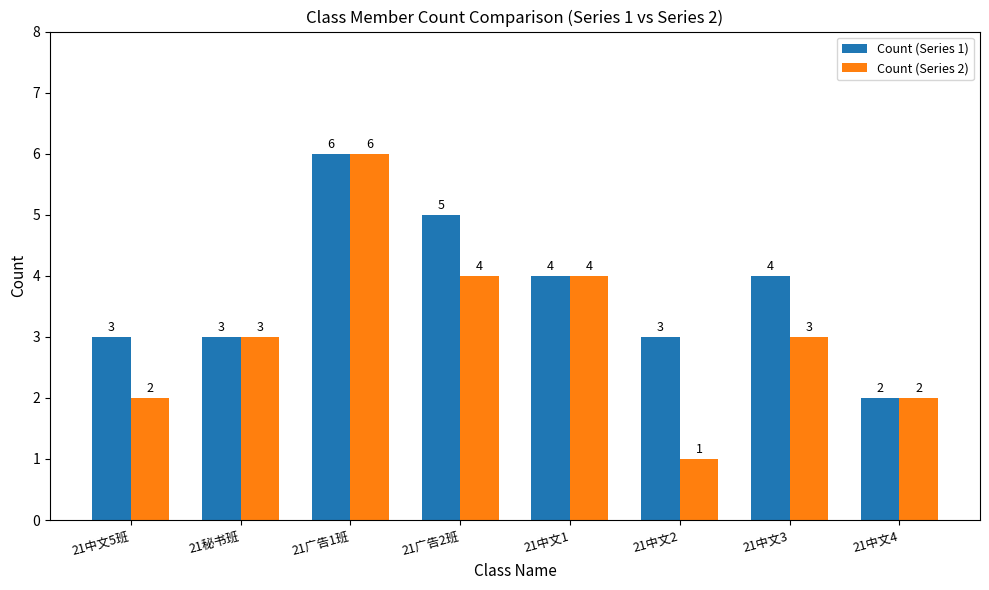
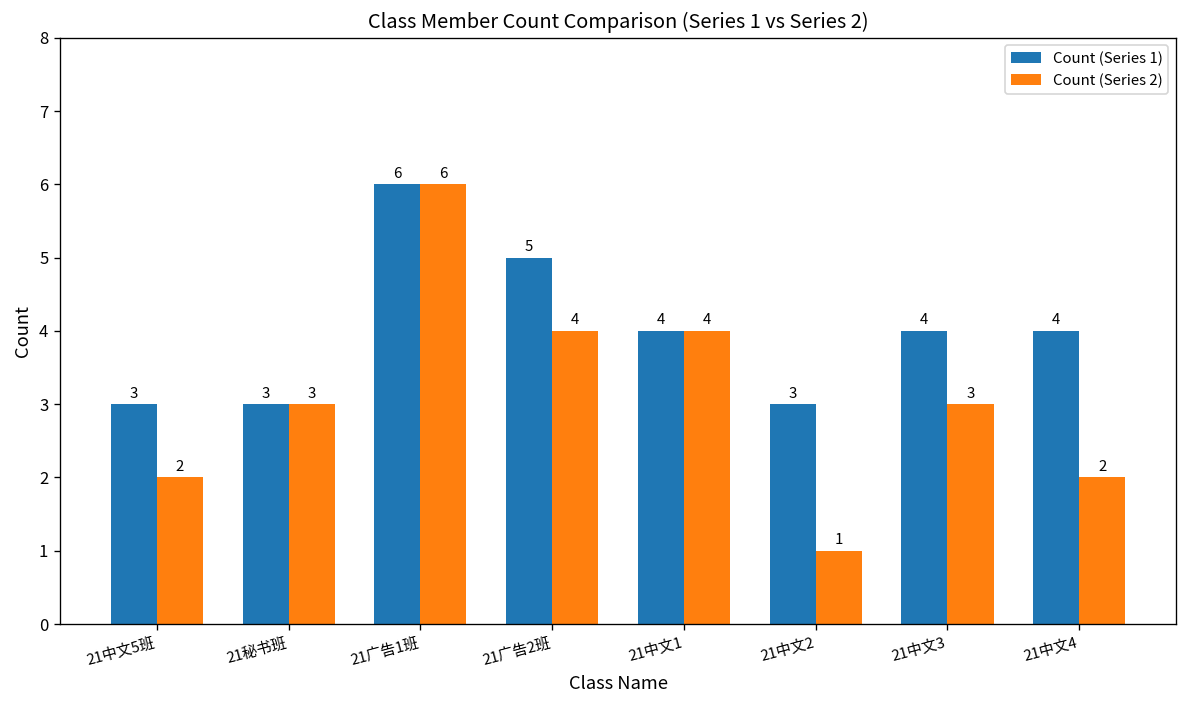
Count (Series 1), 21中文4: 2 -> 4
